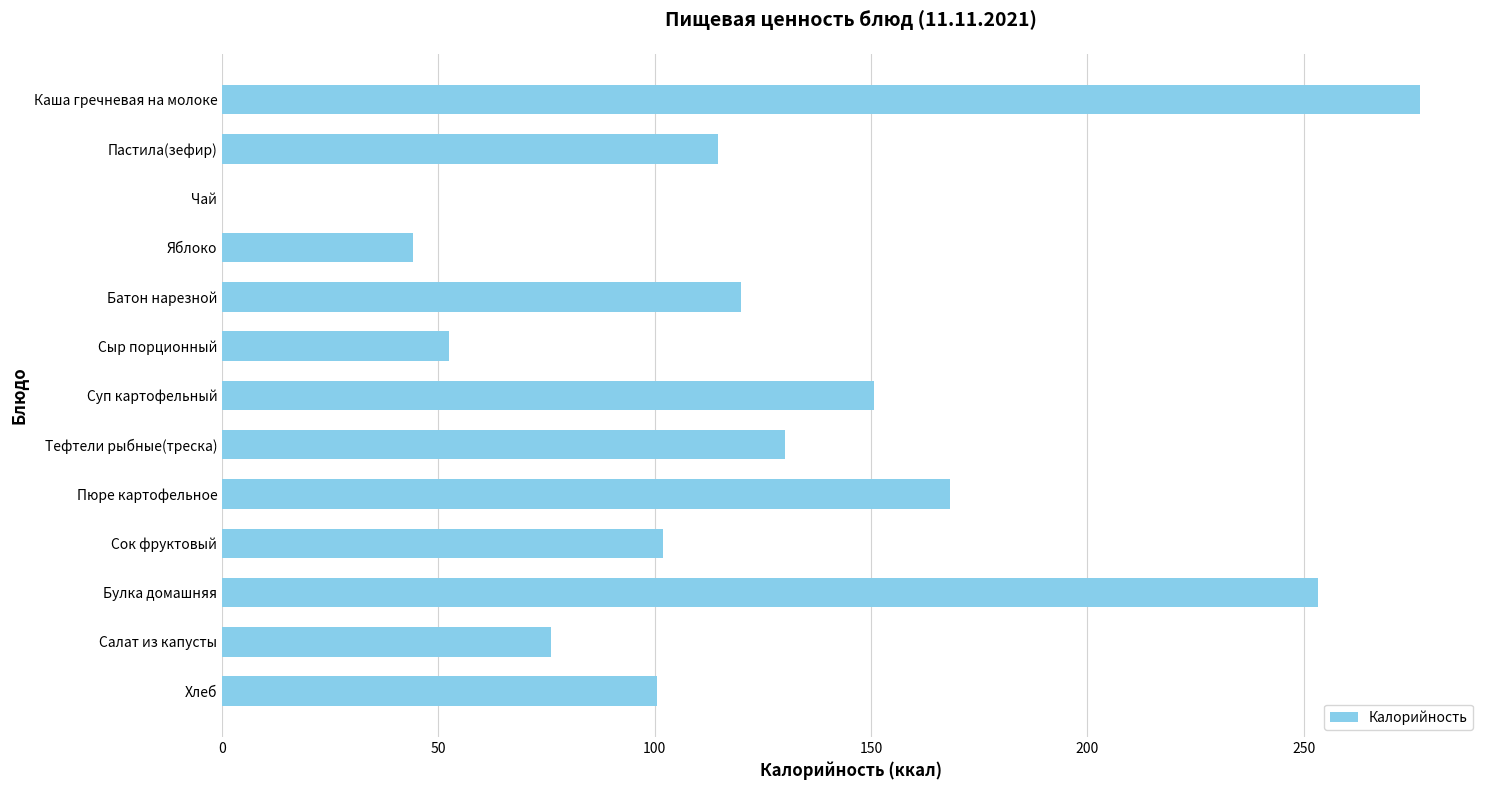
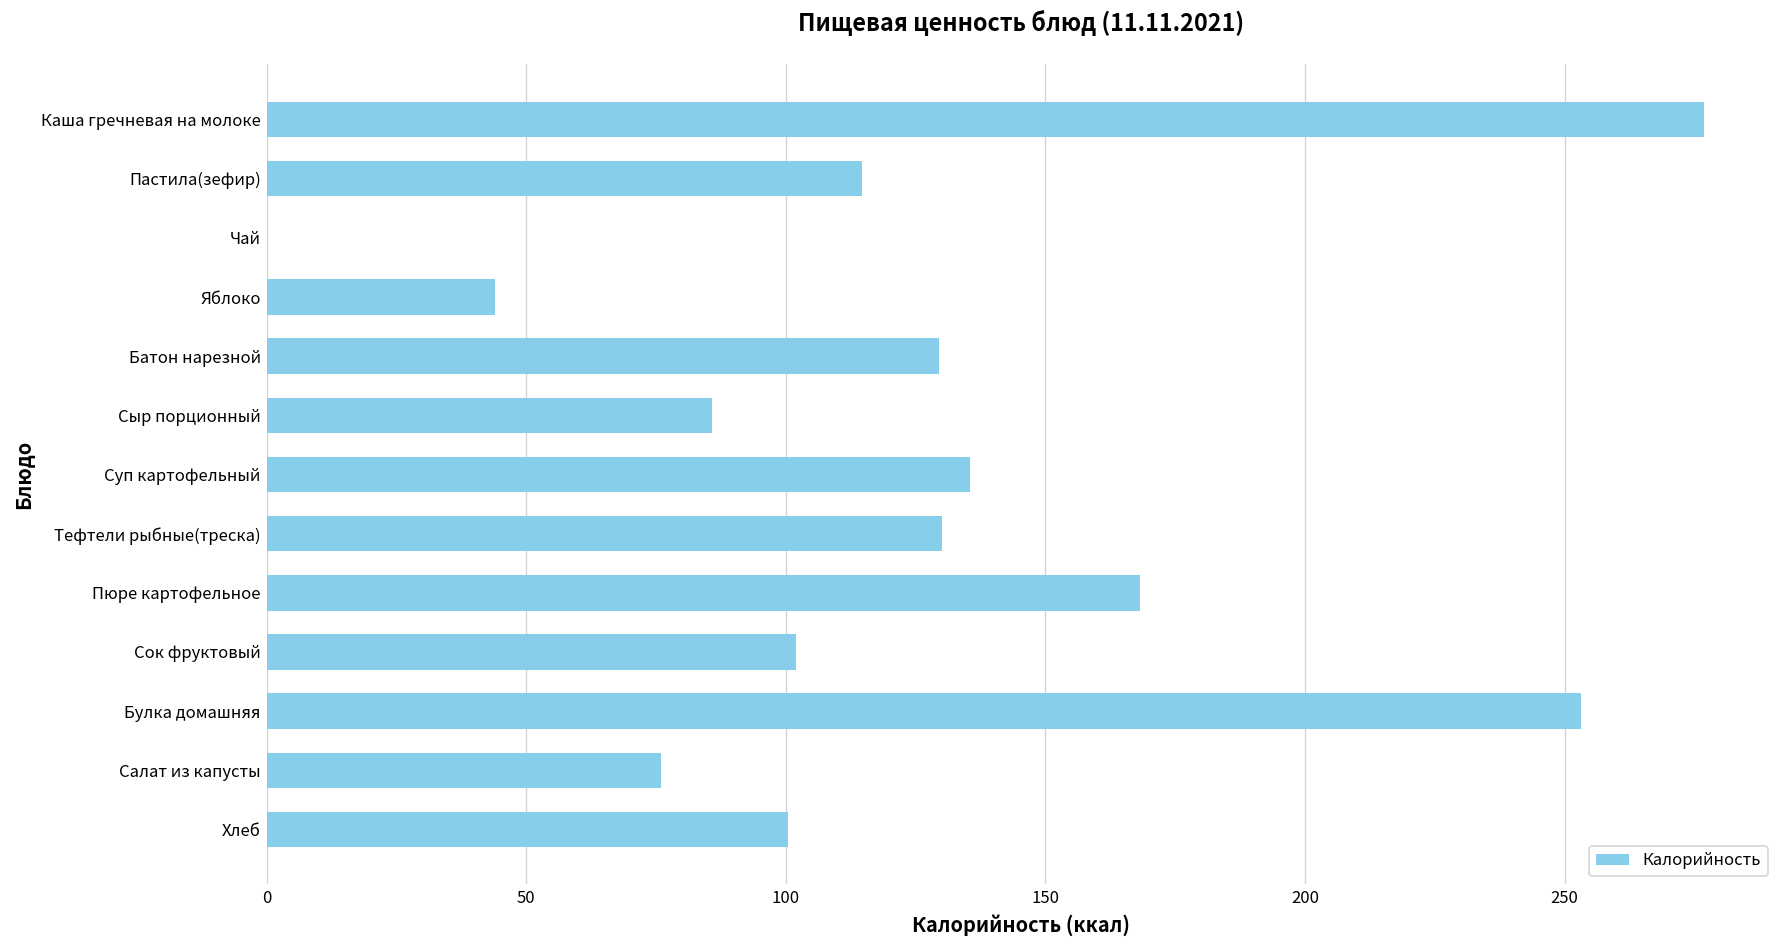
Батон нарезной: 120 -> 130
Сыр порционный: 53 -> 86
Суп картофельный: 151 -> 135
